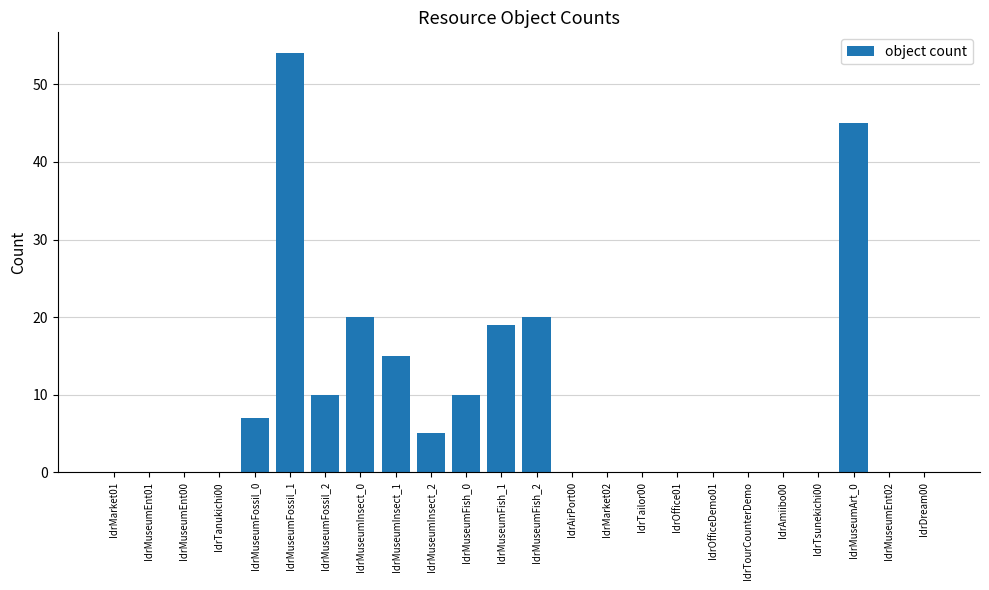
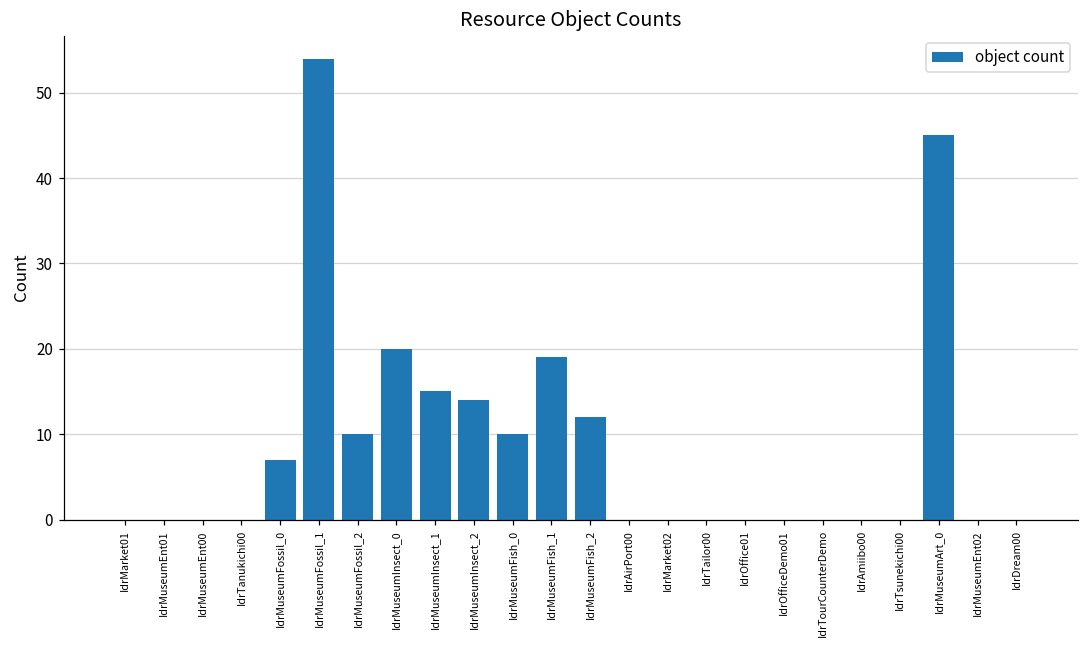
IdrMuseumInsect_2: 5 -> 14
IdrMuseumFish_2: 20 -> 12
